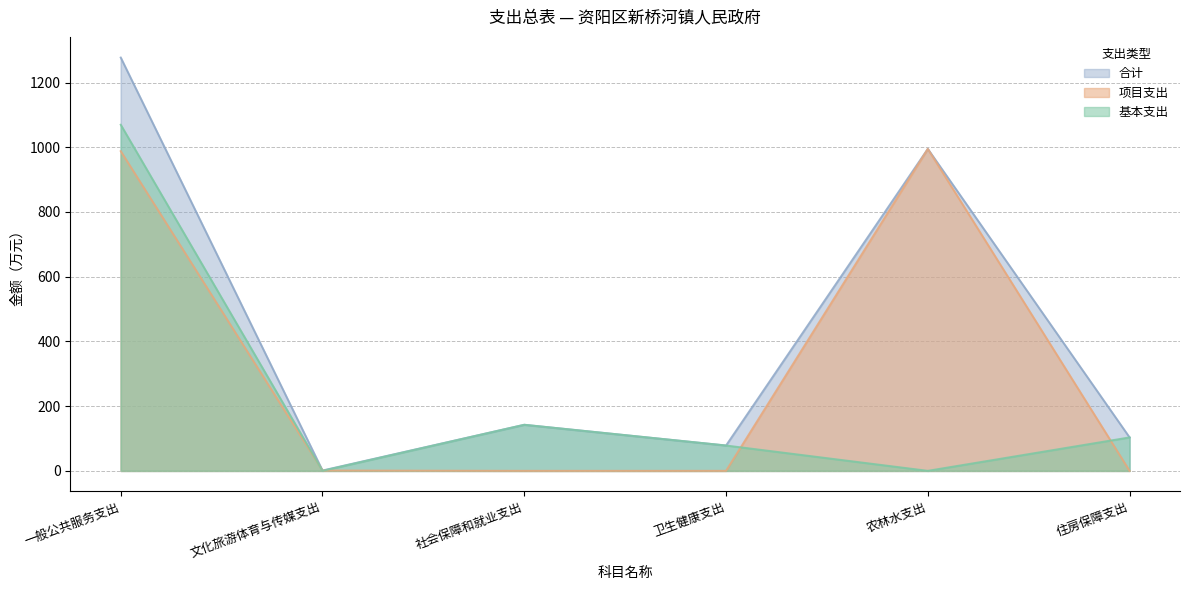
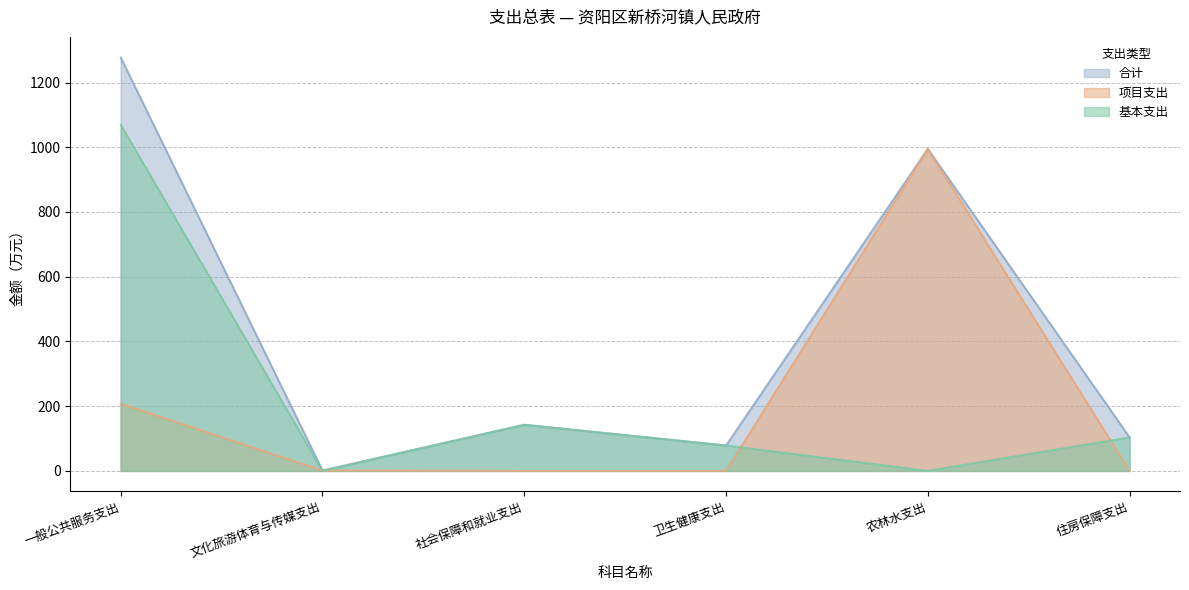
项目支出, 一般公共服务支出: 990 -> 210
